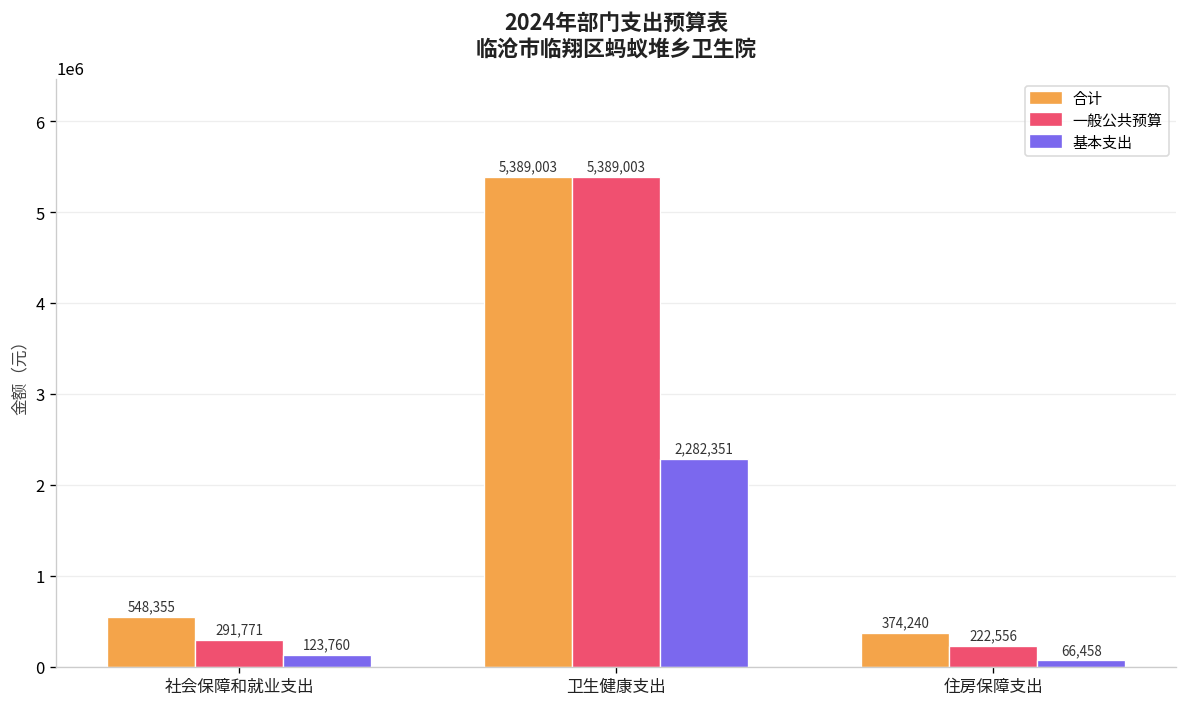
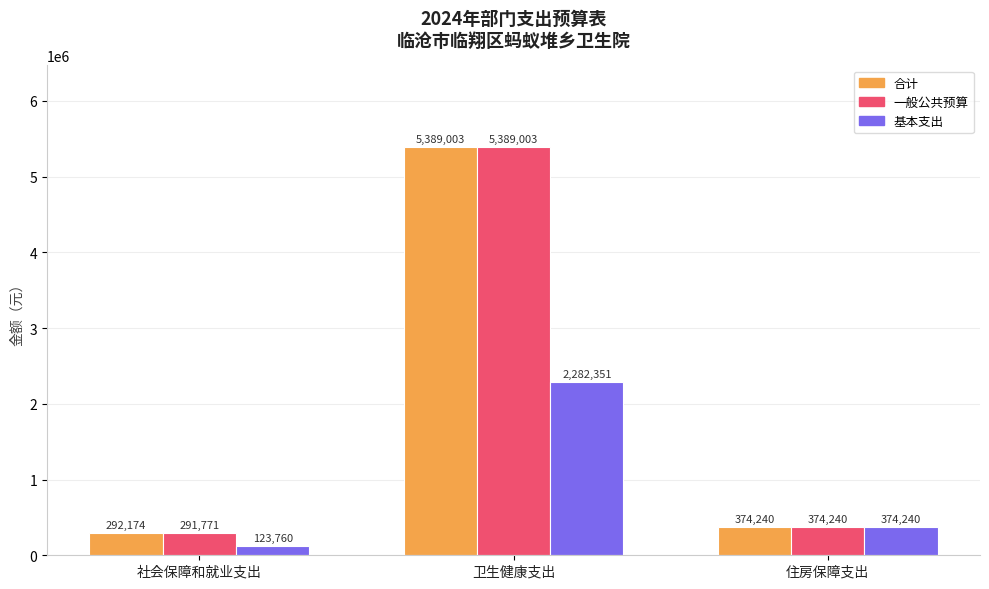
合计, 社会保障和就业支出: 548,355 -> 292,174
一般公共预算, 住房保障支出: 222,556 -> 374,240
基本支出, 住房保障支出: 66,458 -> 374,240
